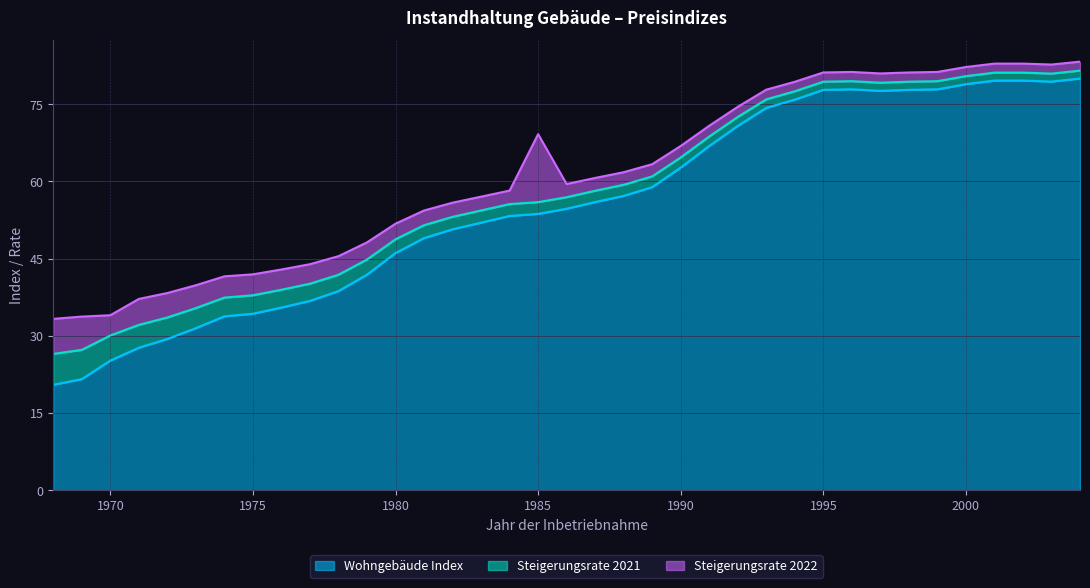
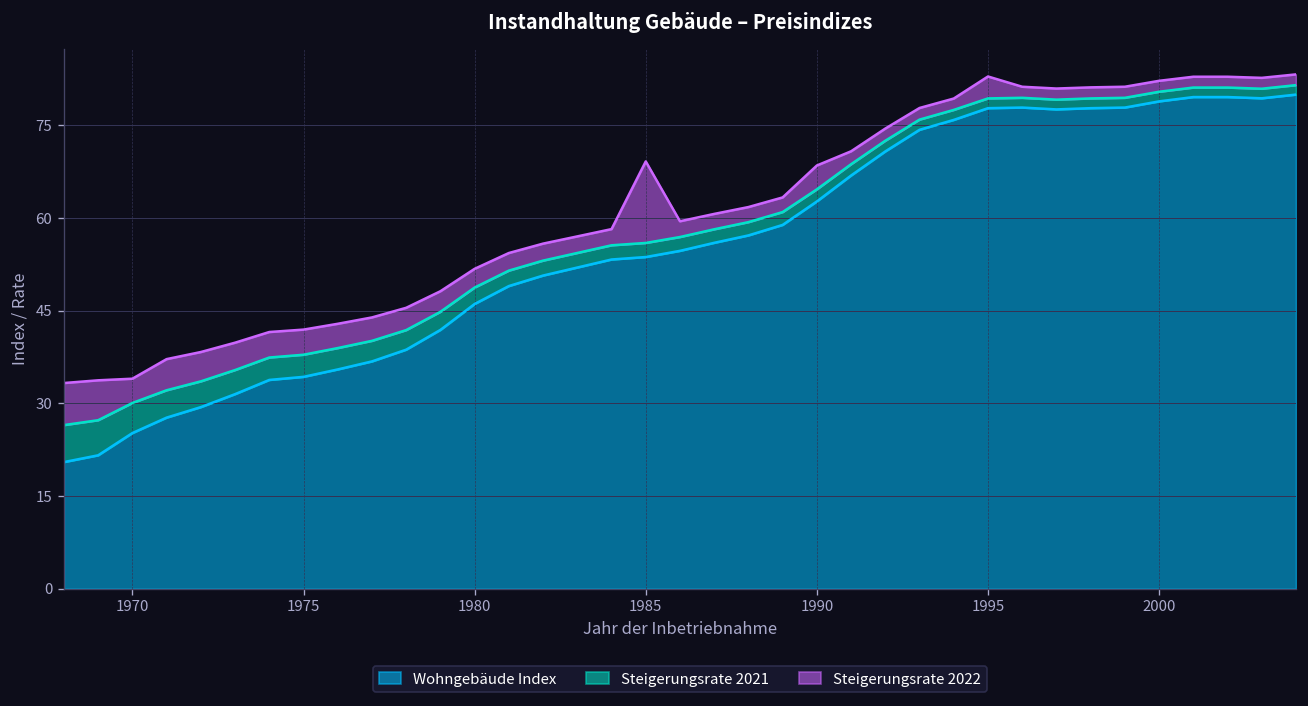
Steigerungsrate 2022, 1990: 2 -> 4
Steigerungsrate 2022, 1995: 2 -> 4
